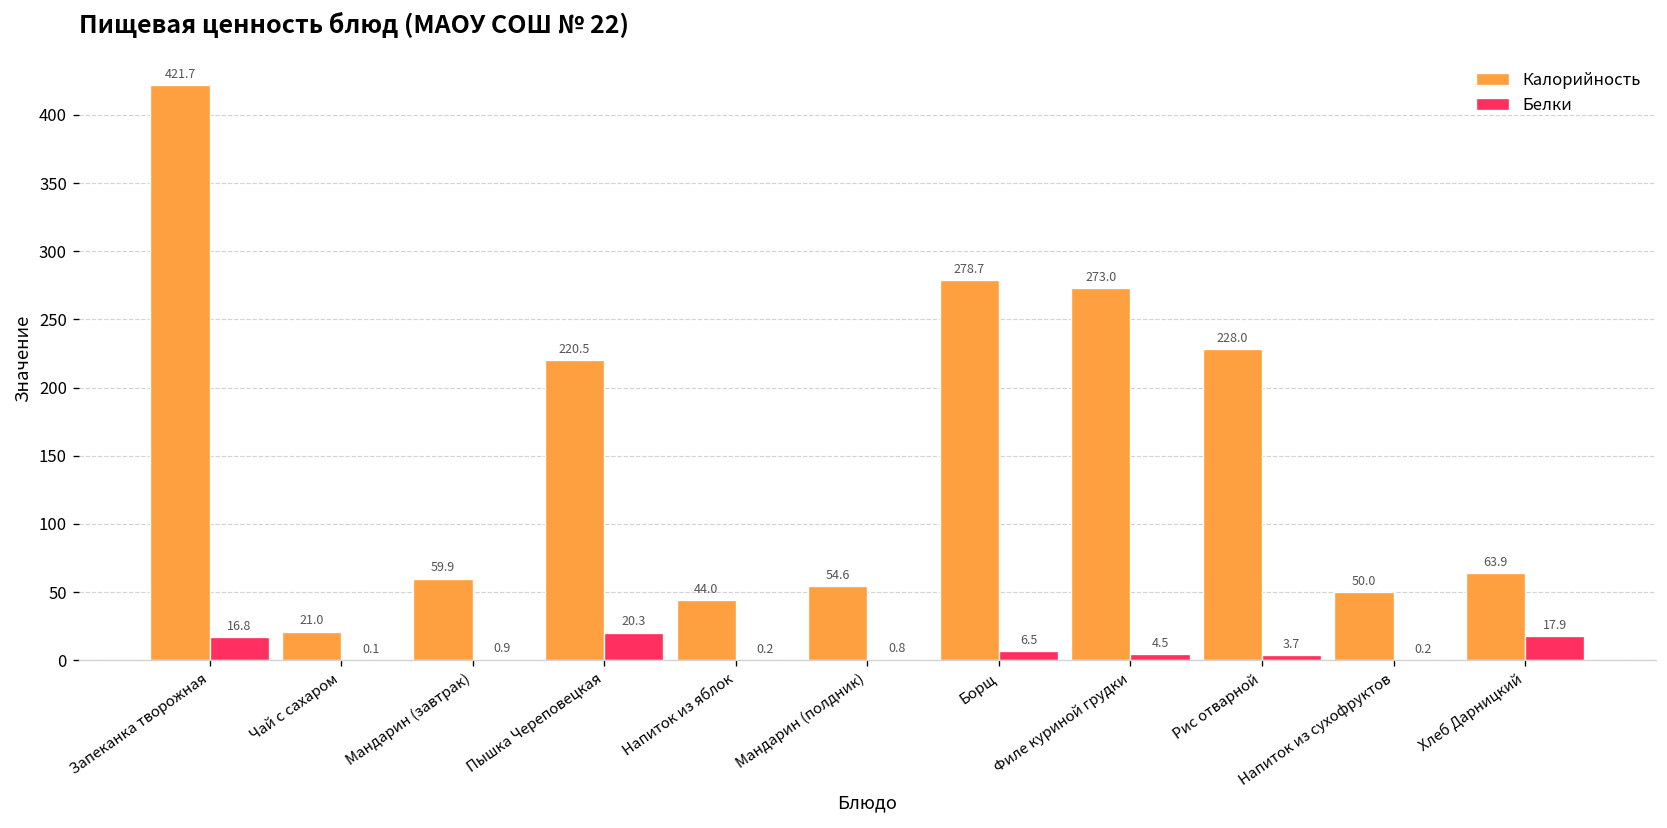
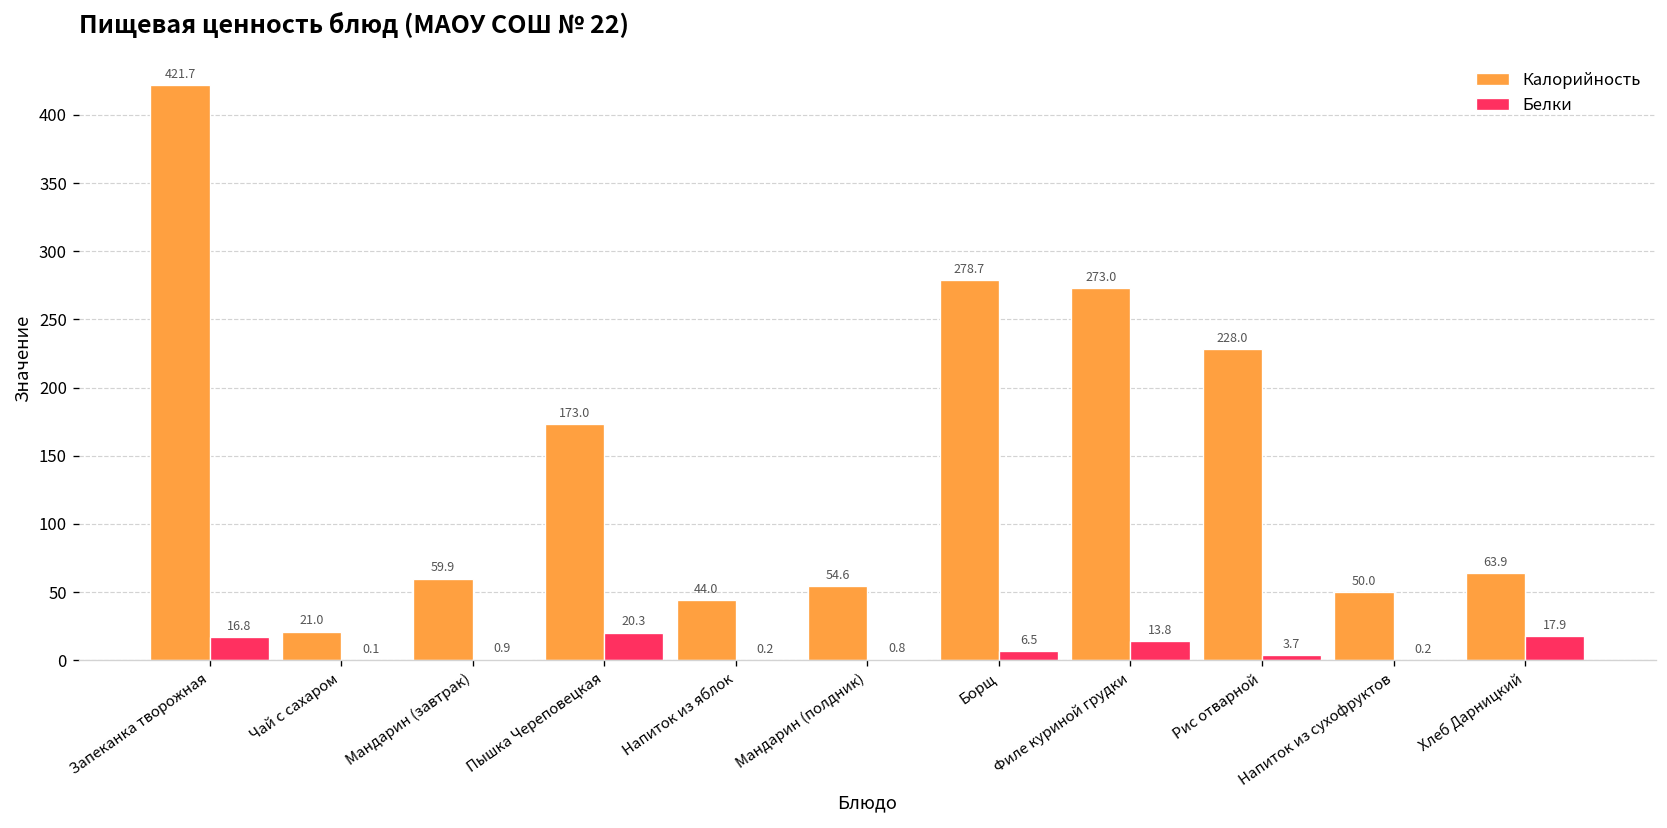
Калорийность, Пышка Череповецкая: 220.5 -> 173.0
Белки, Филе куриной грудки: 4.5 -> 13.8
